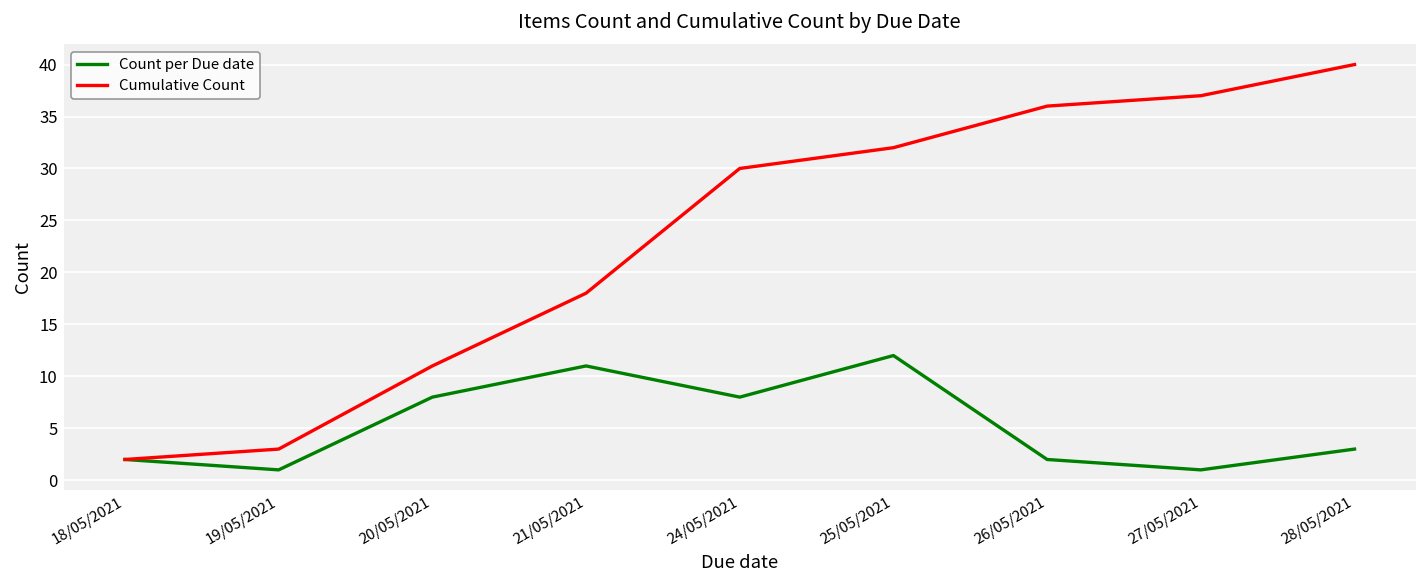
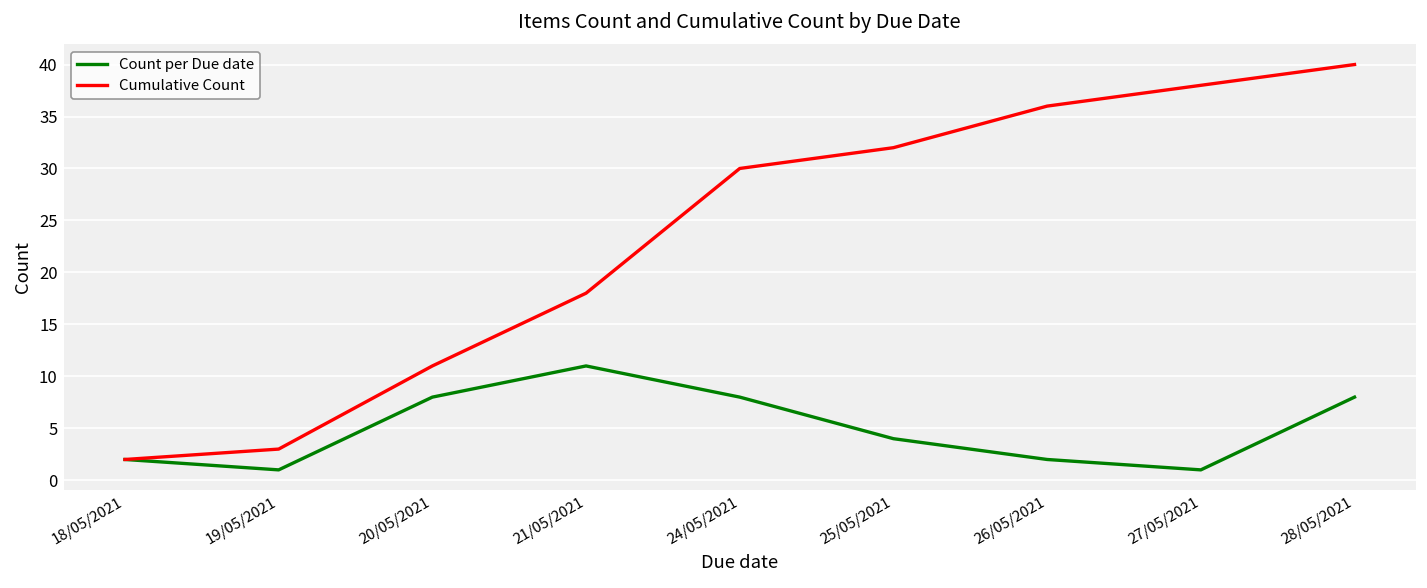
Count per Due date, 25/05/2021: 12 -> 4
Cumulative Count, 27/05/2021: 37 -> 38
Count per Due date, 28/05/2021: 3 -> 8
